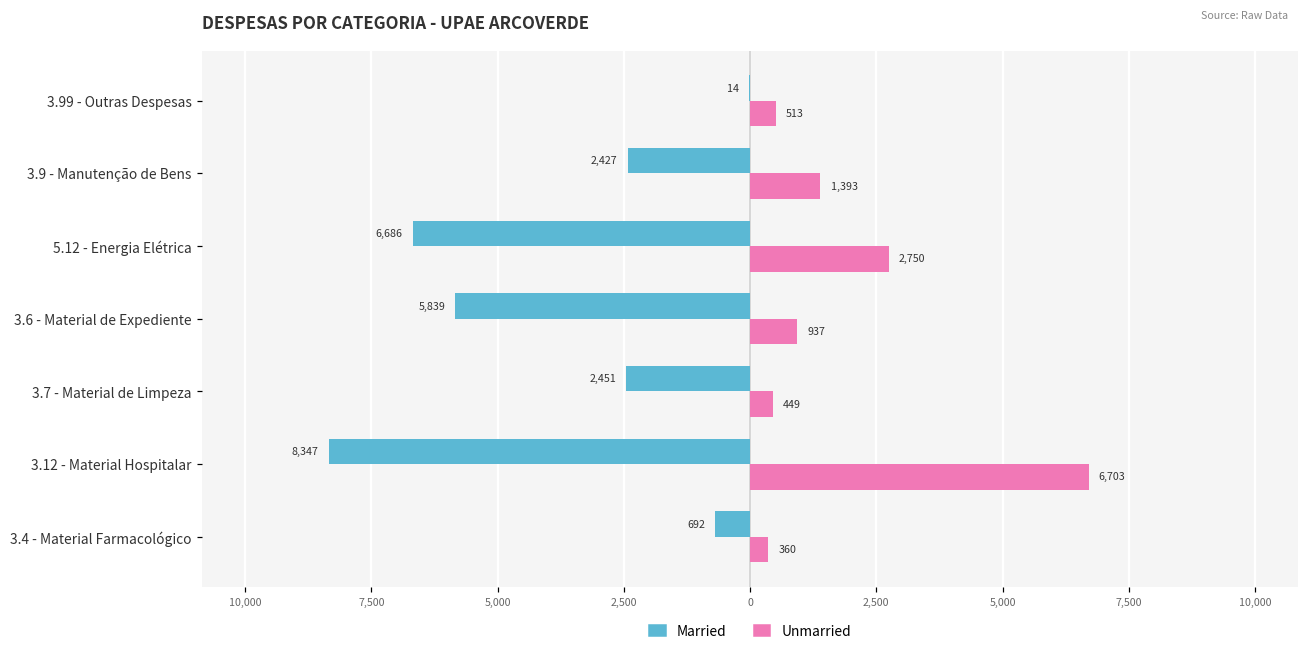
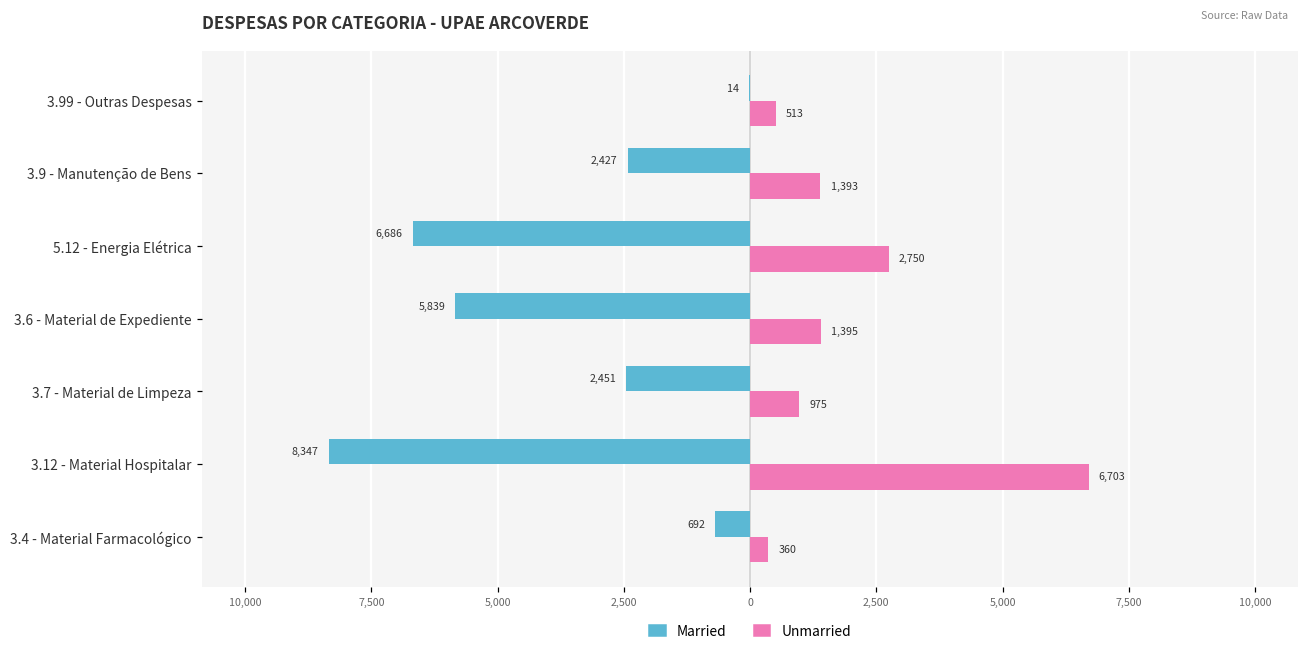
Unmarried, 3.6 - Material de Expediente: 937 -> 1,395
Unmarried, 3.7 - Material de Limpeza: 449 -> 975
